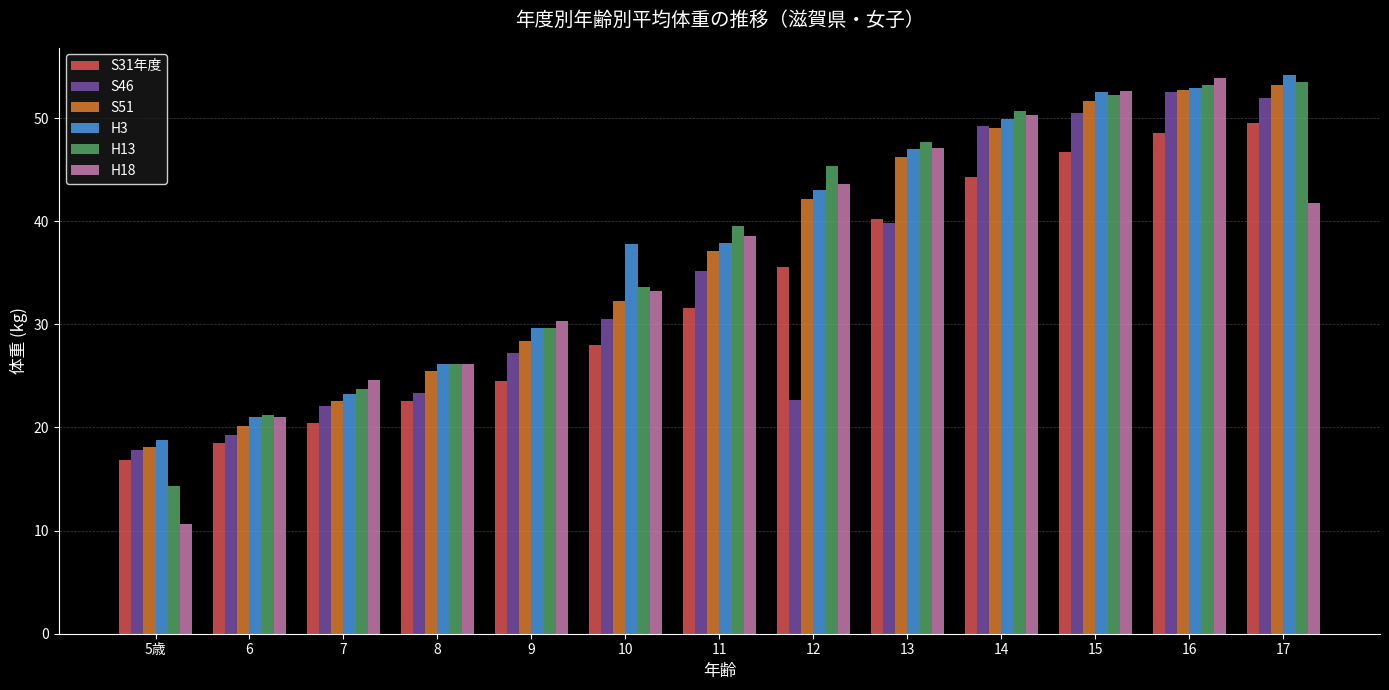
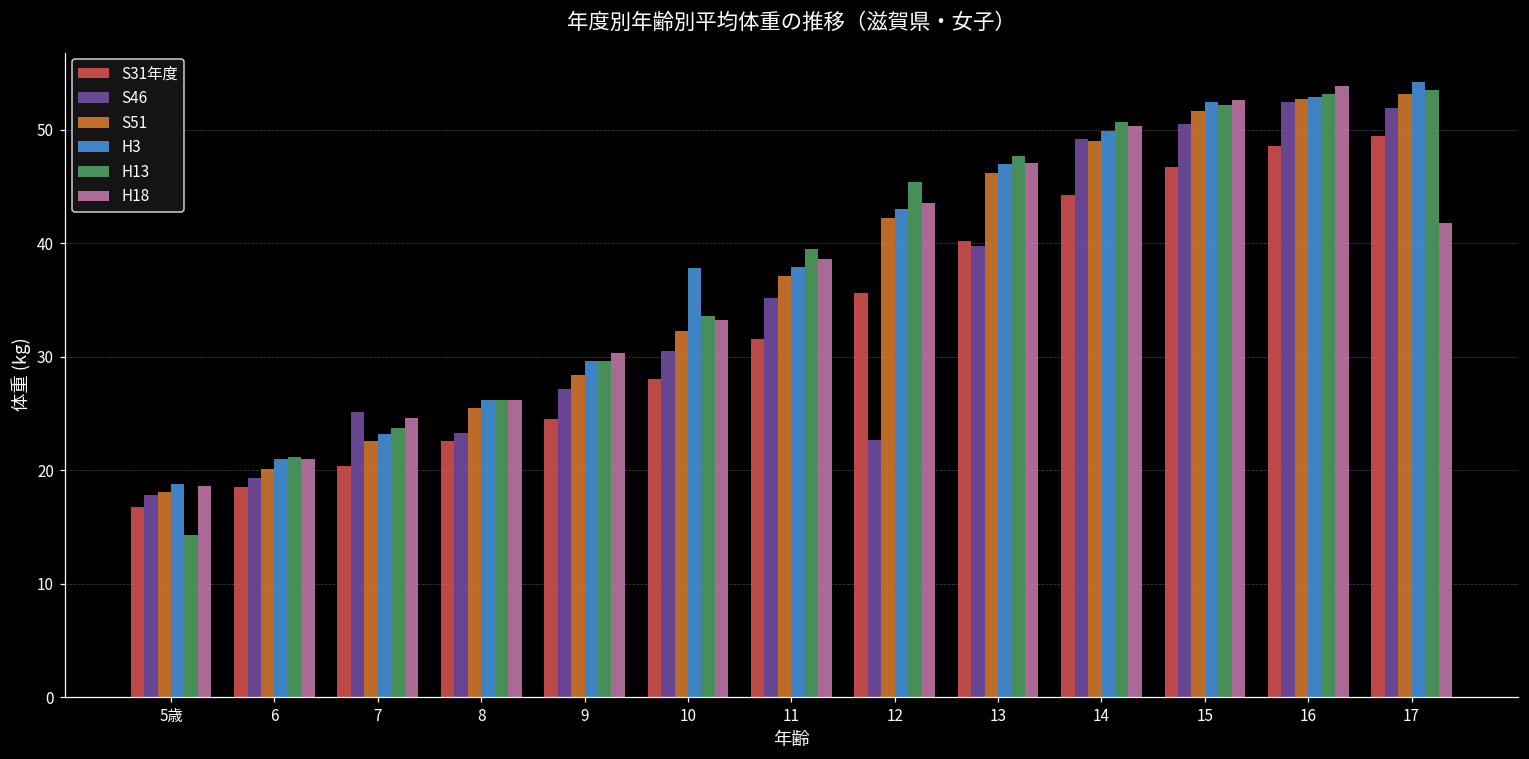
H18, 5歳: 10.6 -> 18.6
S46, 7: 22.1 -> 25.1
